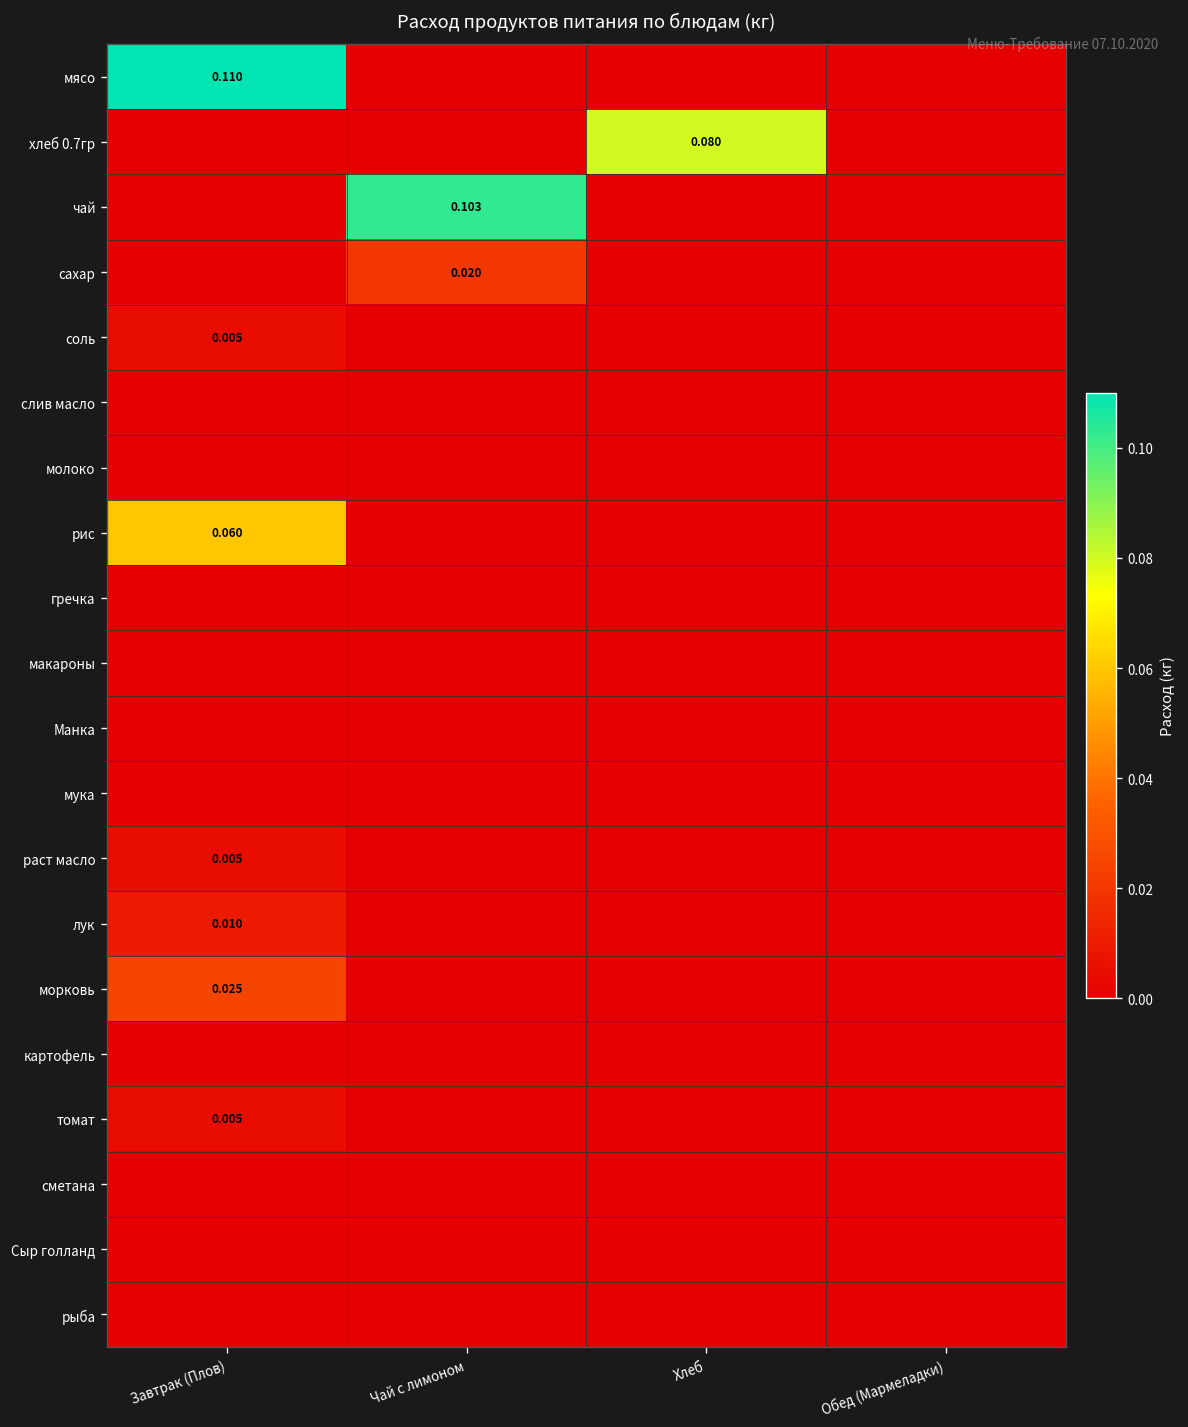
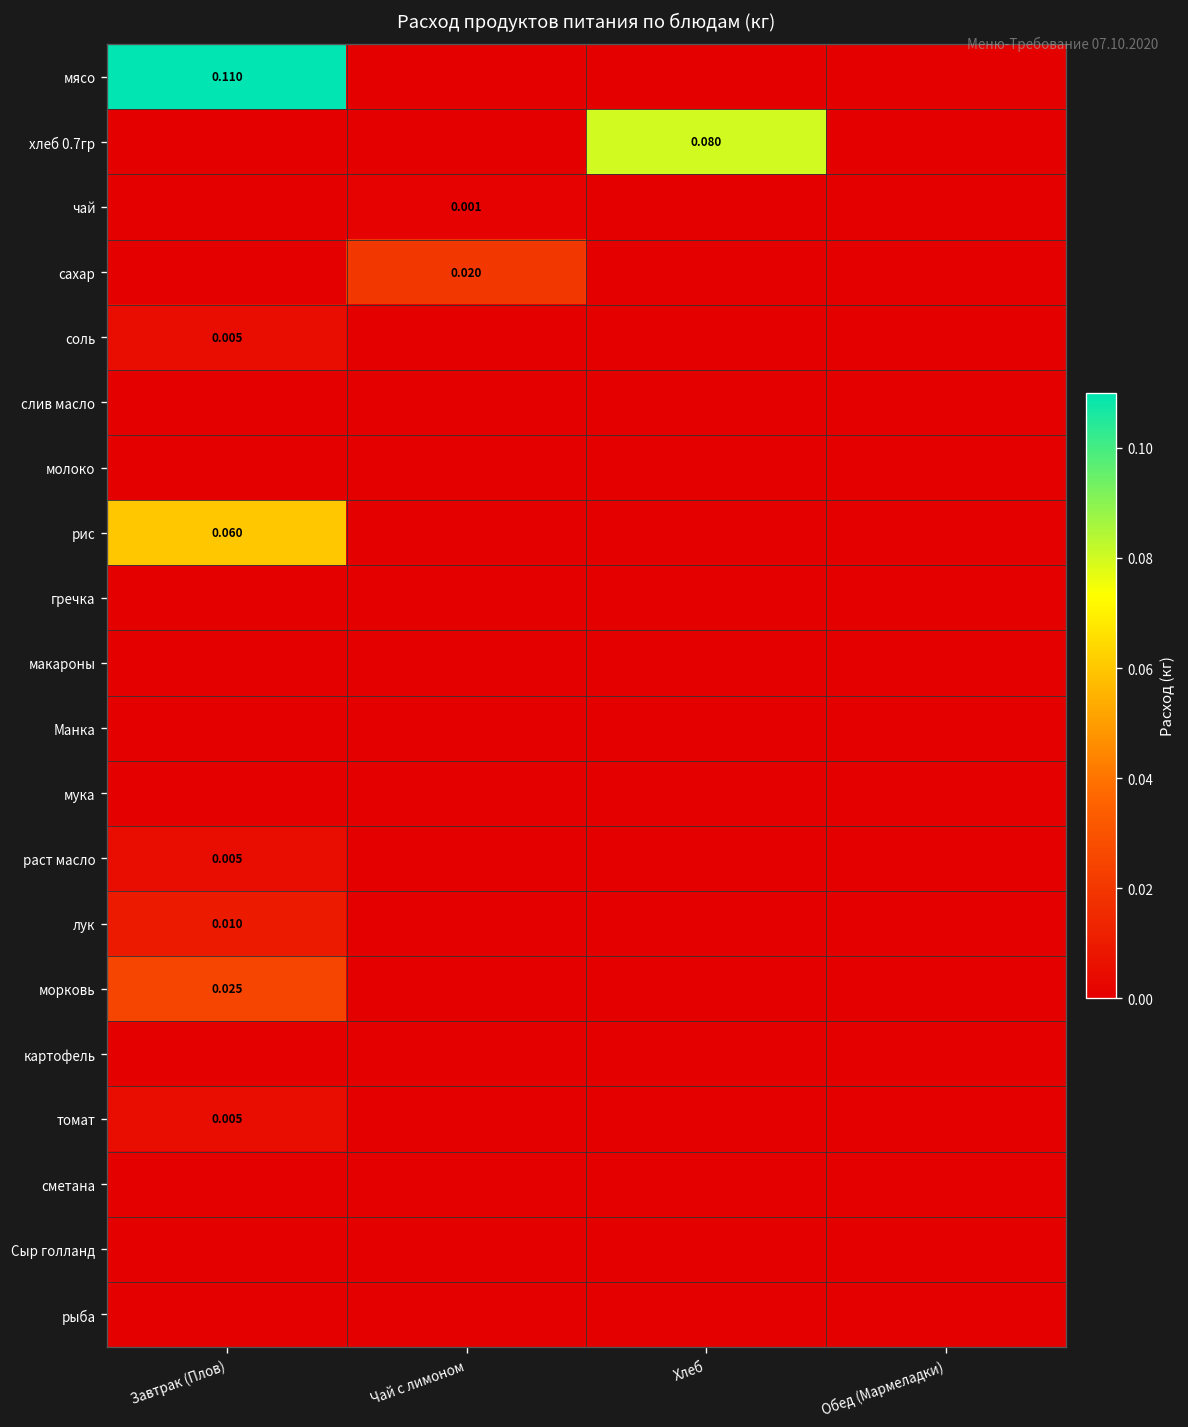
чай, Чай с лимоном: 0.103 -> 0.001
